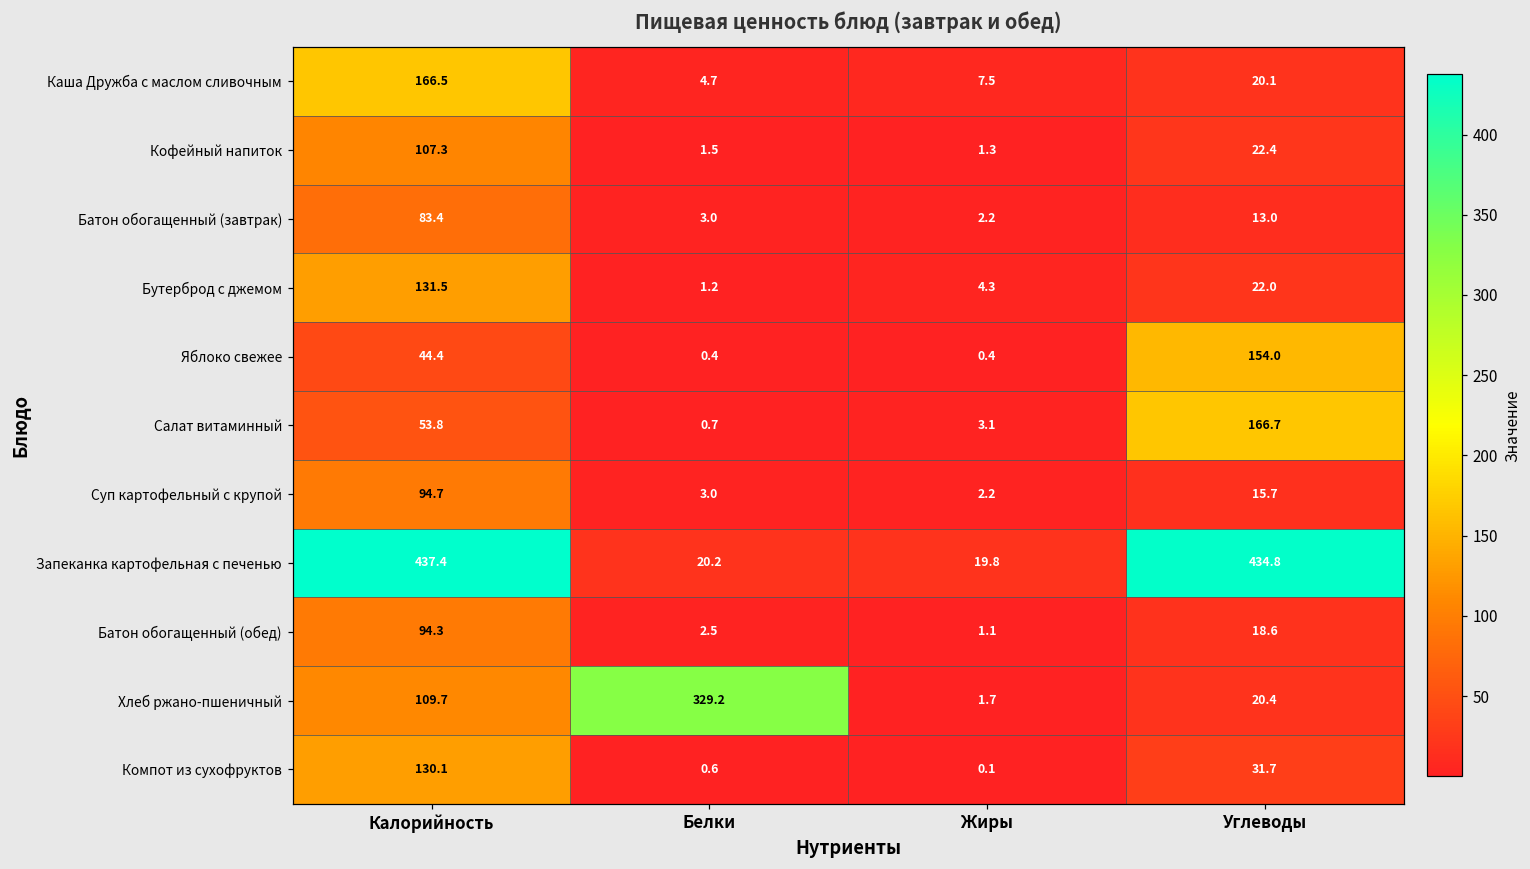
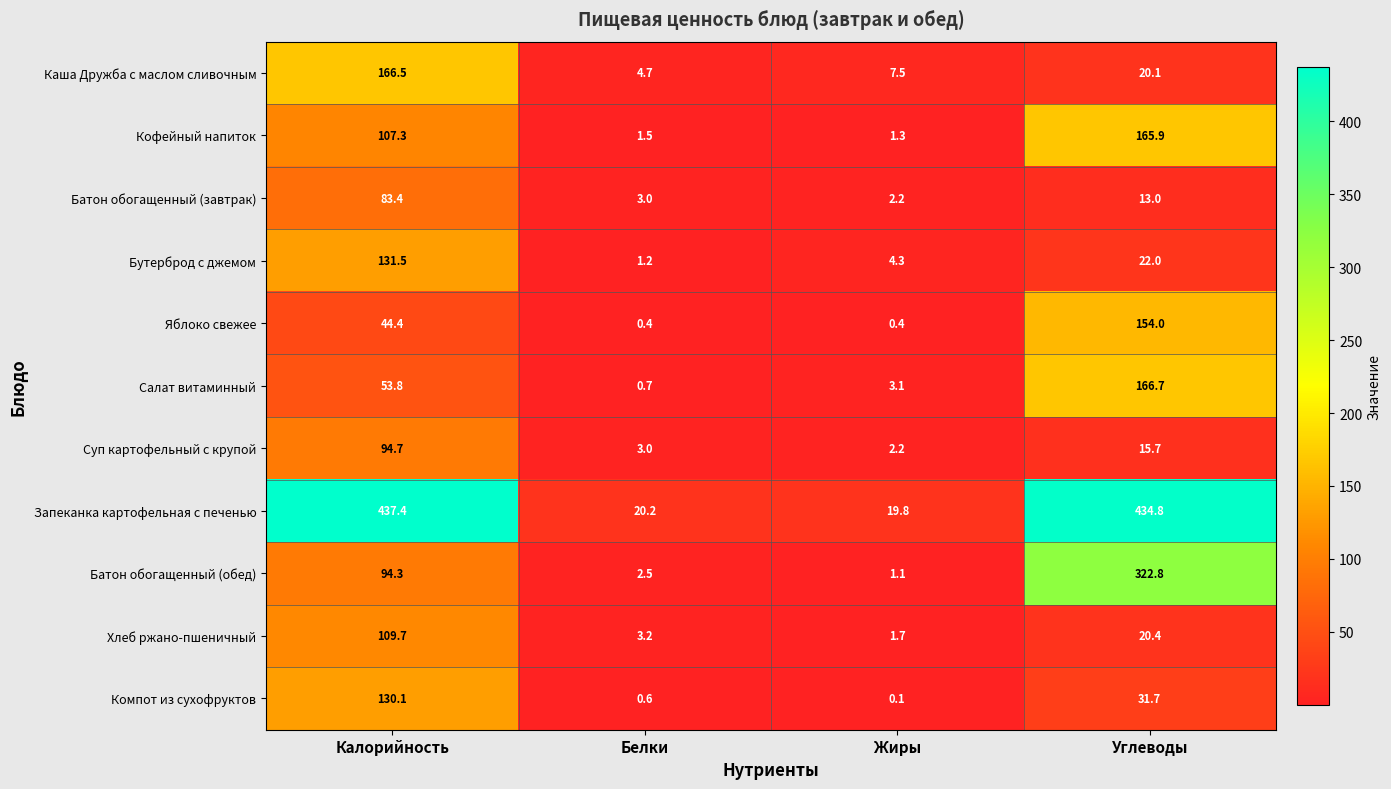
Кофейный напиток, Углеводы: 22.4 -> 165.9
Батон обогащенный (обед), Углеводы: 18.6 -> 322.8
Хлеб ржано-пшеничный, Белки: 329.2 -> 3.2
